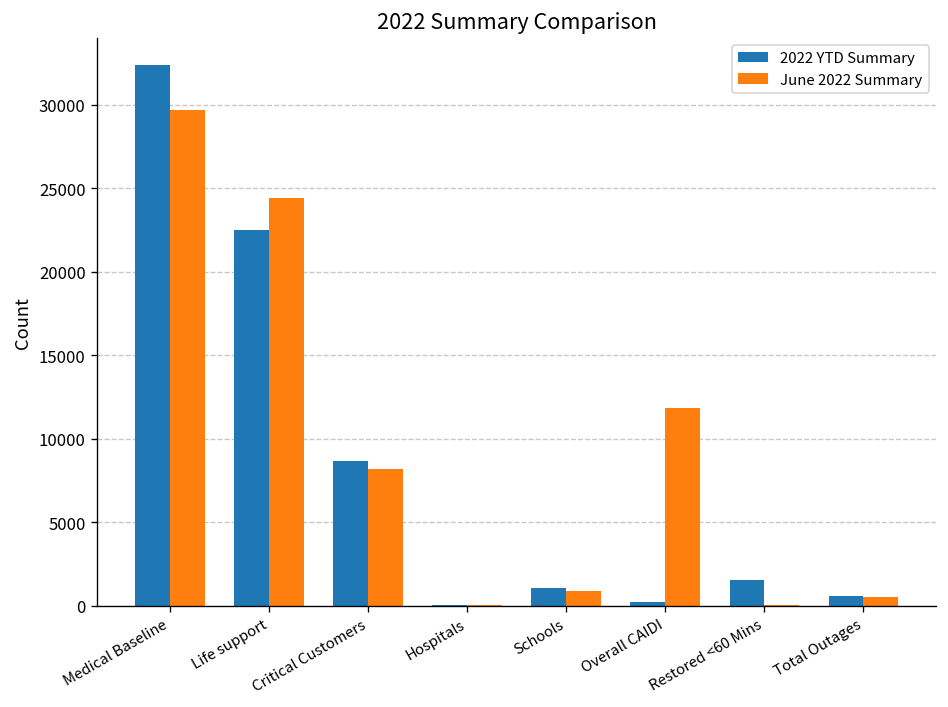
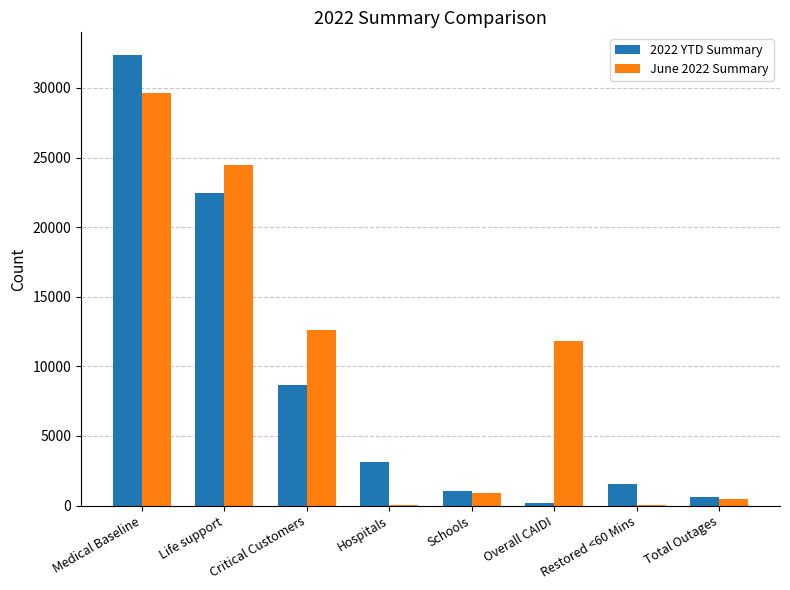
June 2022 Summary, Critical Customers: 8200 -> 12600
2022 YTD Summary, Hospitals: 0 -> 3100
